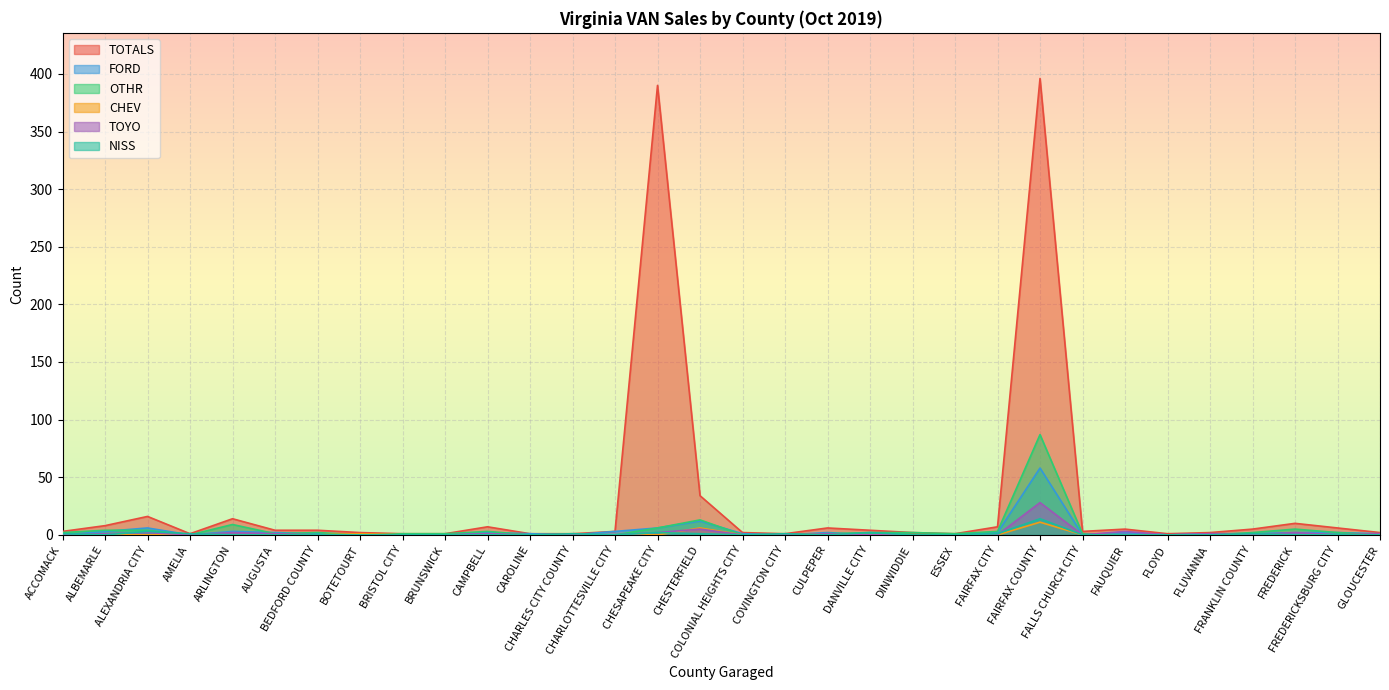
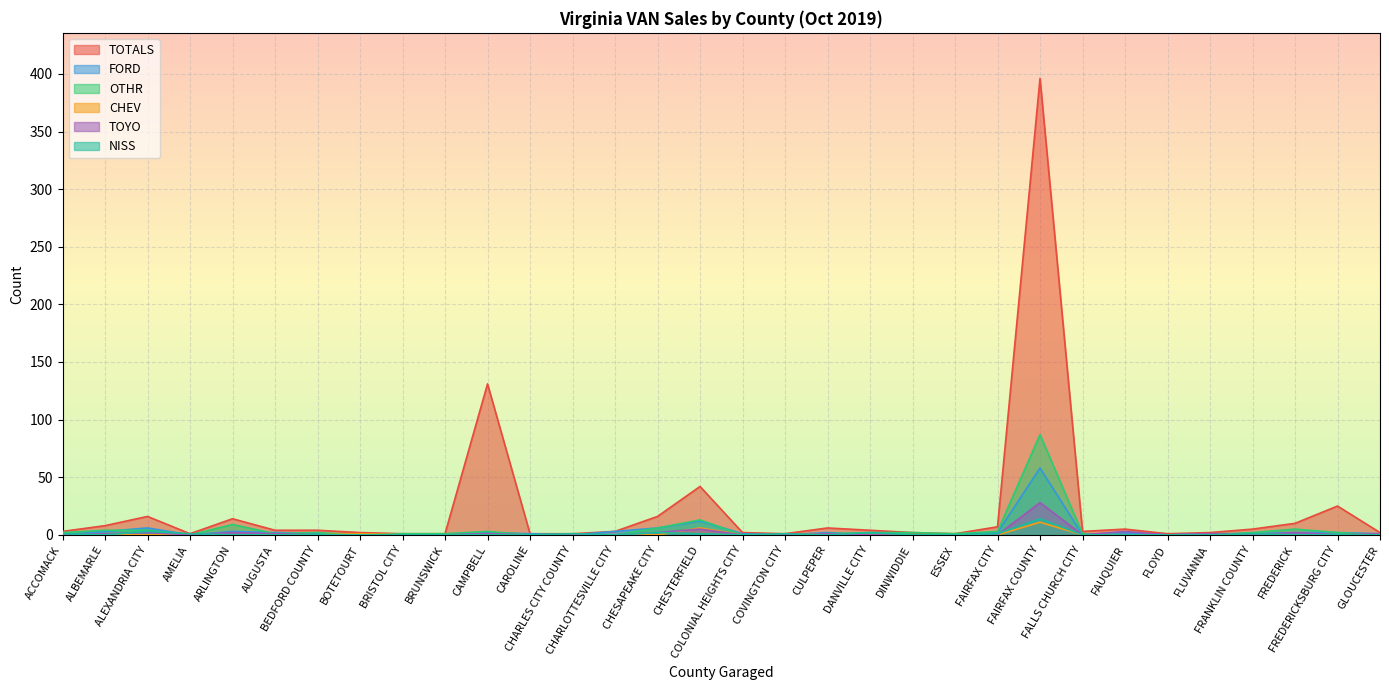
TOTALS, CAMPBELL: 7 -> 131
TOTALS, CHESAPEAKE CITY: 390 -> 16
TOTALS, CHESTERFIELD: 34 -> 42
TOTALS, FREDERICKSBURG CITY: 6 -> 25
